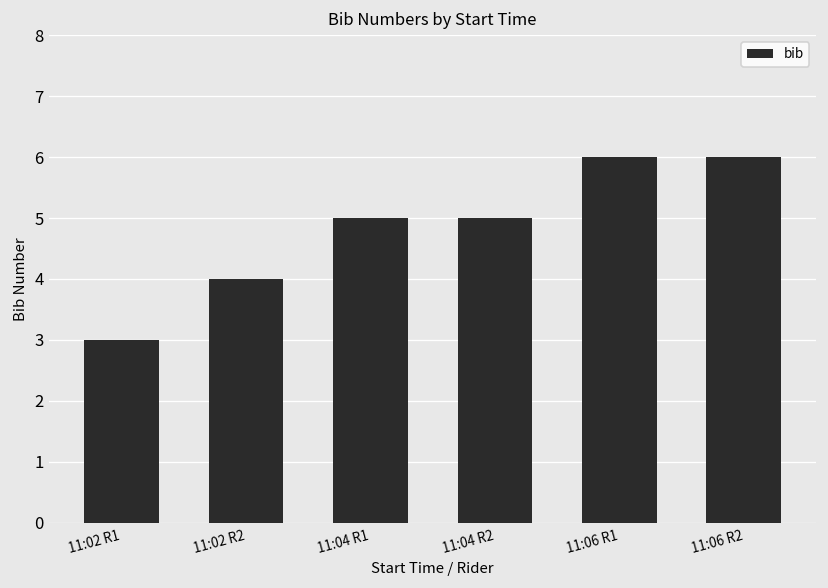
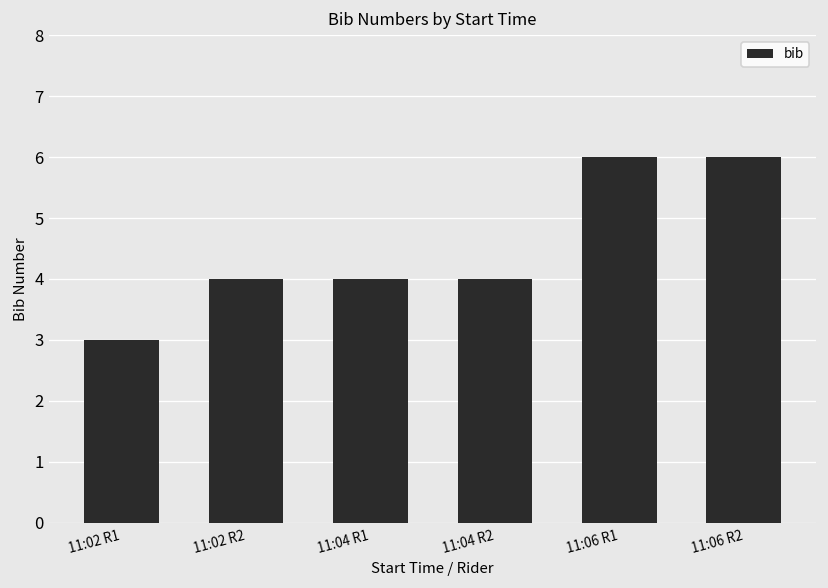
11:04 R1: 5 -> 4
11:04 R2: 5 -> 4
